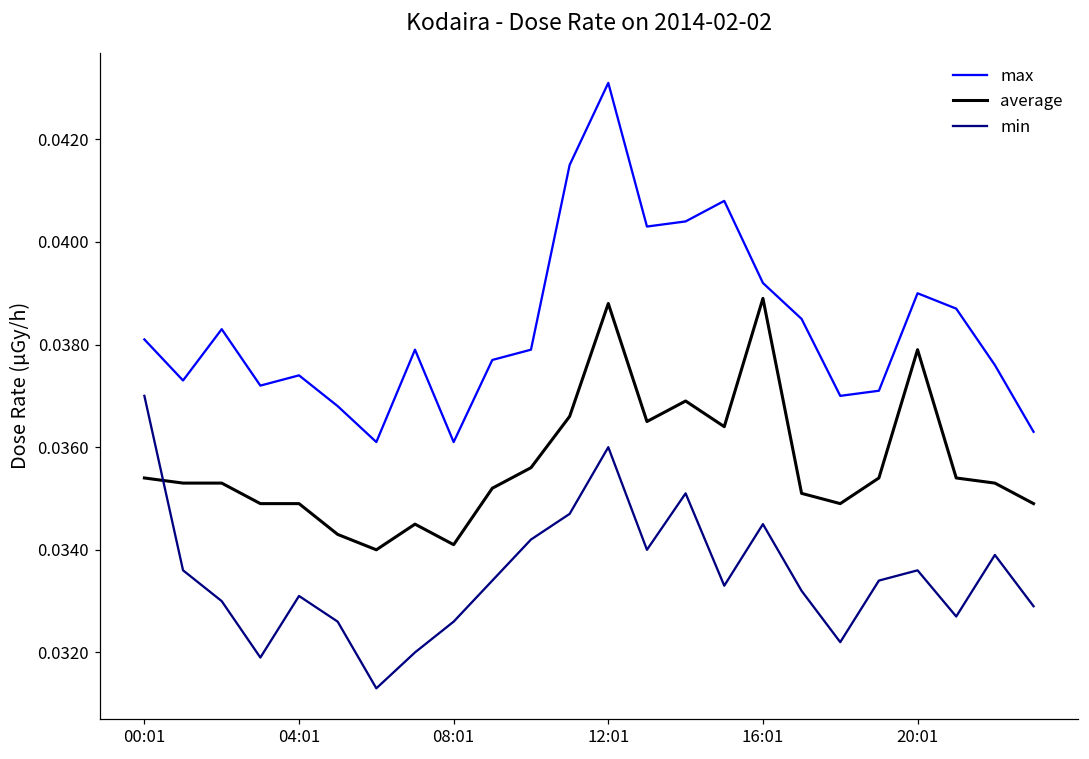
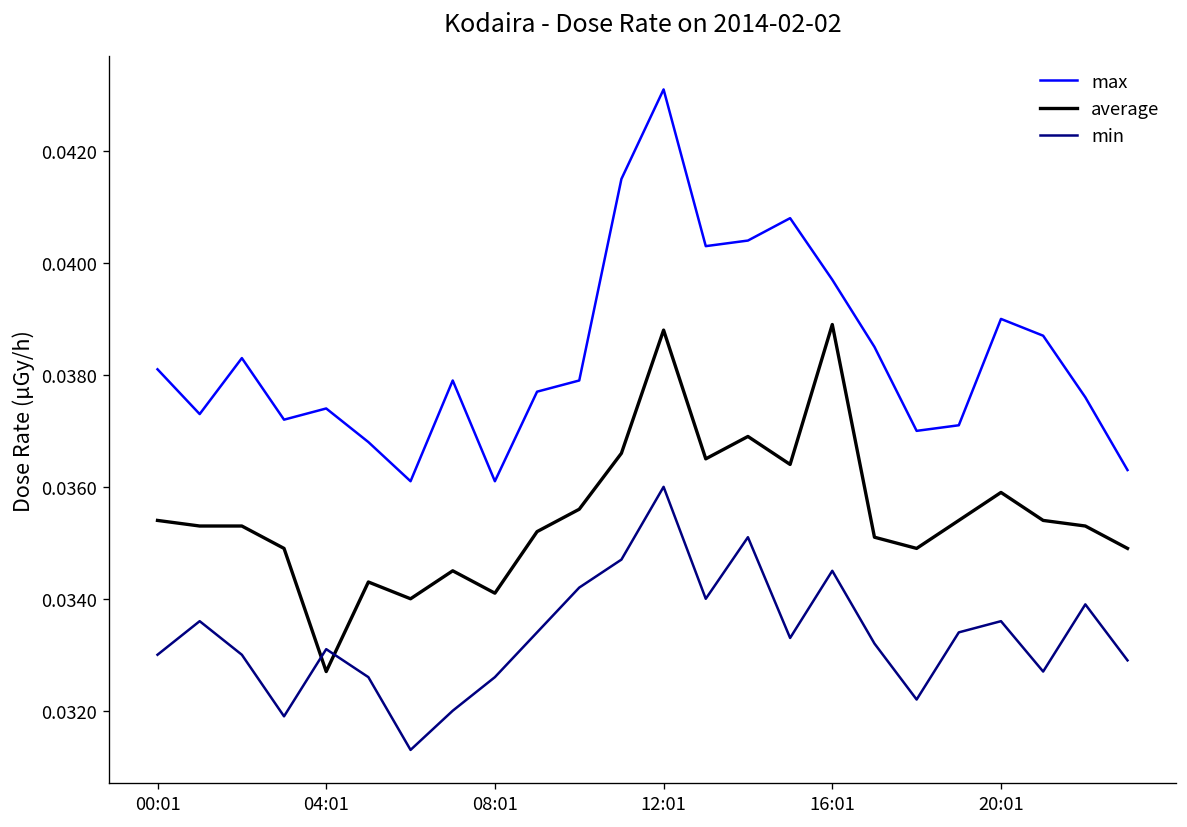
min, 00:01: 0.037 -> 0.033
average, 04:01: 0.0349 -> 0.0327
max, 16:01: 0.0392 -> 0.0397
average, 20:01: 0.0379 -> 0.0359
